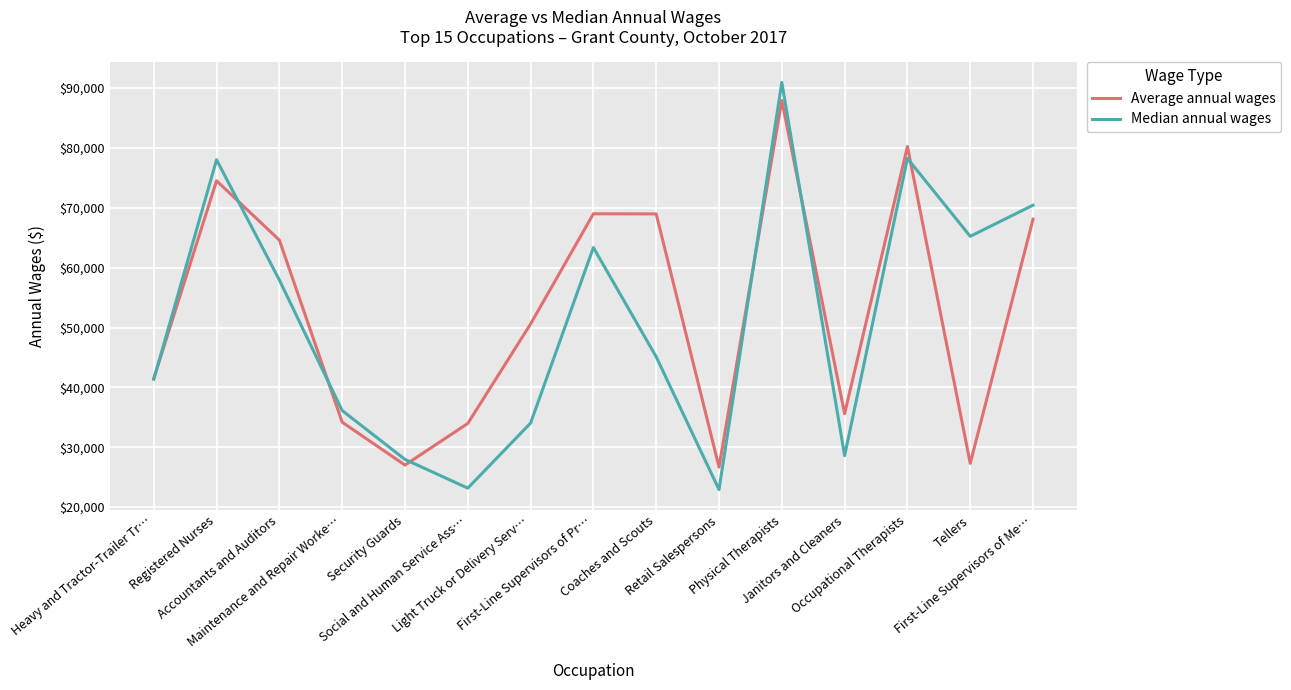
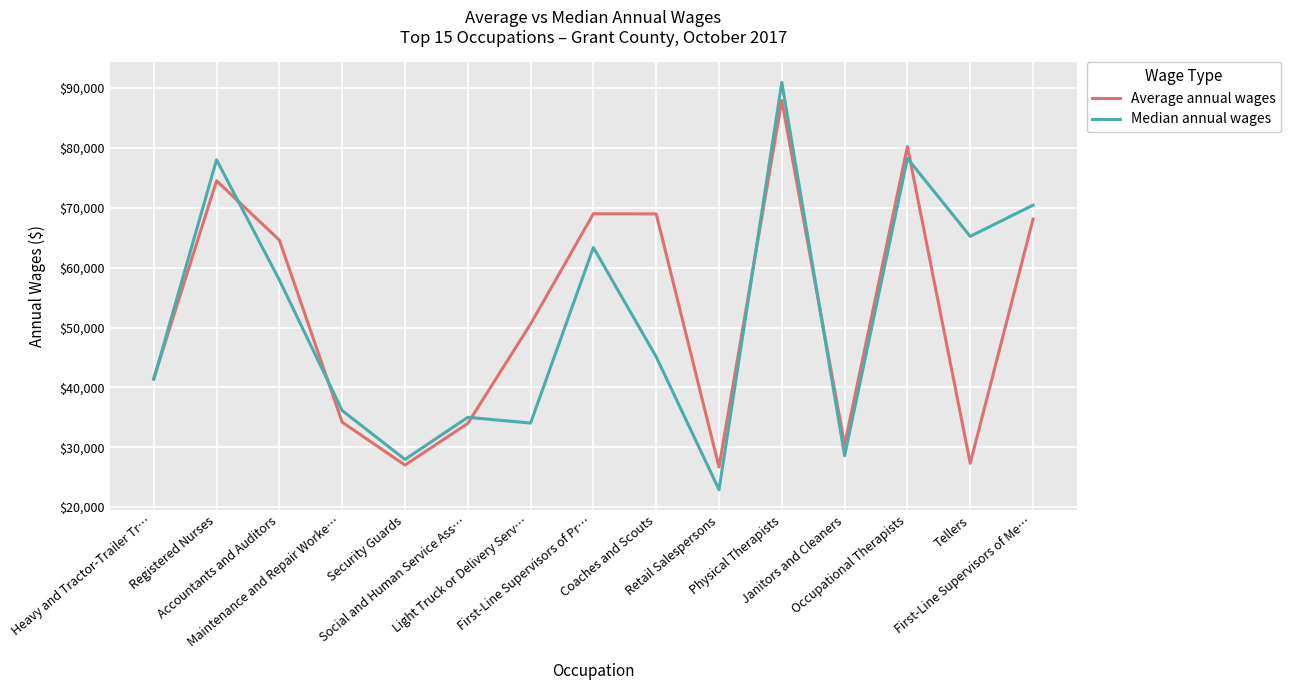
Median annual wages, Social and Human Service Ass…: $23,000 -> $35,000
Average annual wages, Janitors and Cleaners: $36,000 -> $30,000
